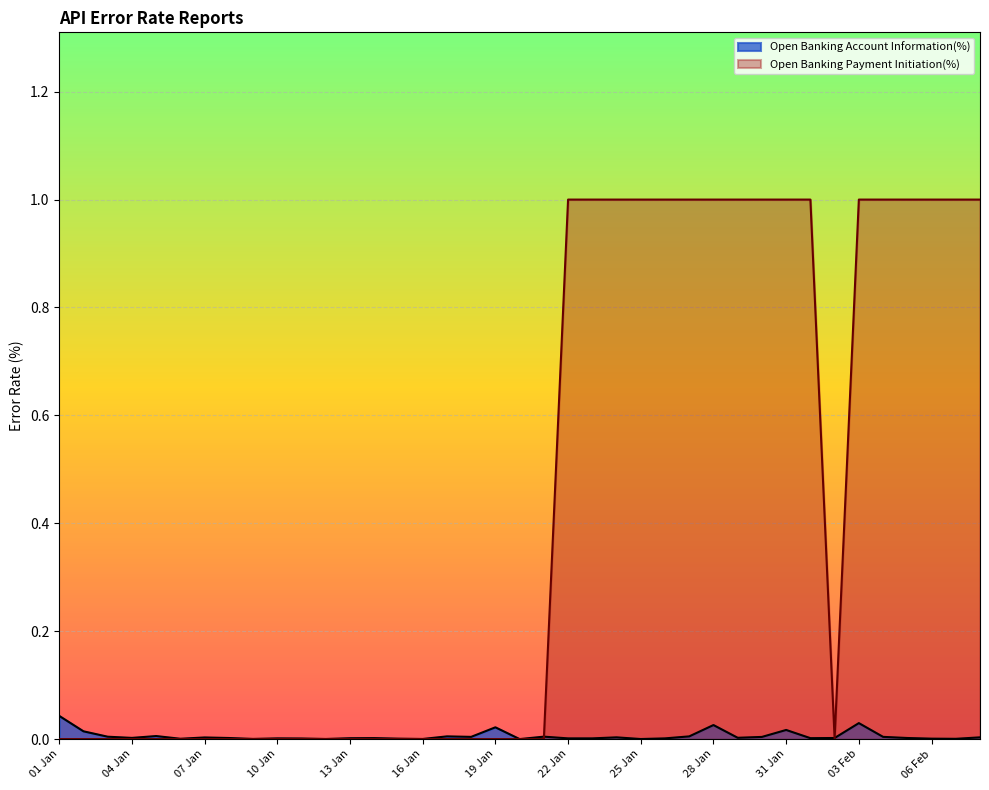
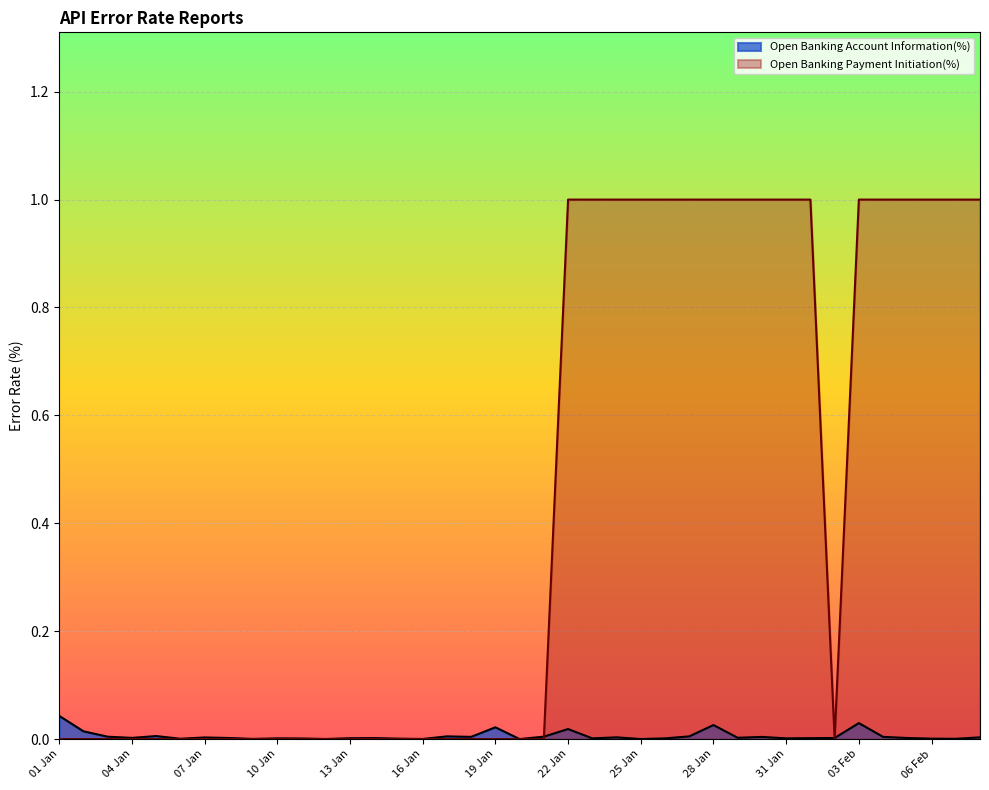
Open Banking Account Information(%), 22 Jan: 0.00 -> 0.02
Open Banking Account Information(%), 31 Jan: 0.02 -> 0.00
